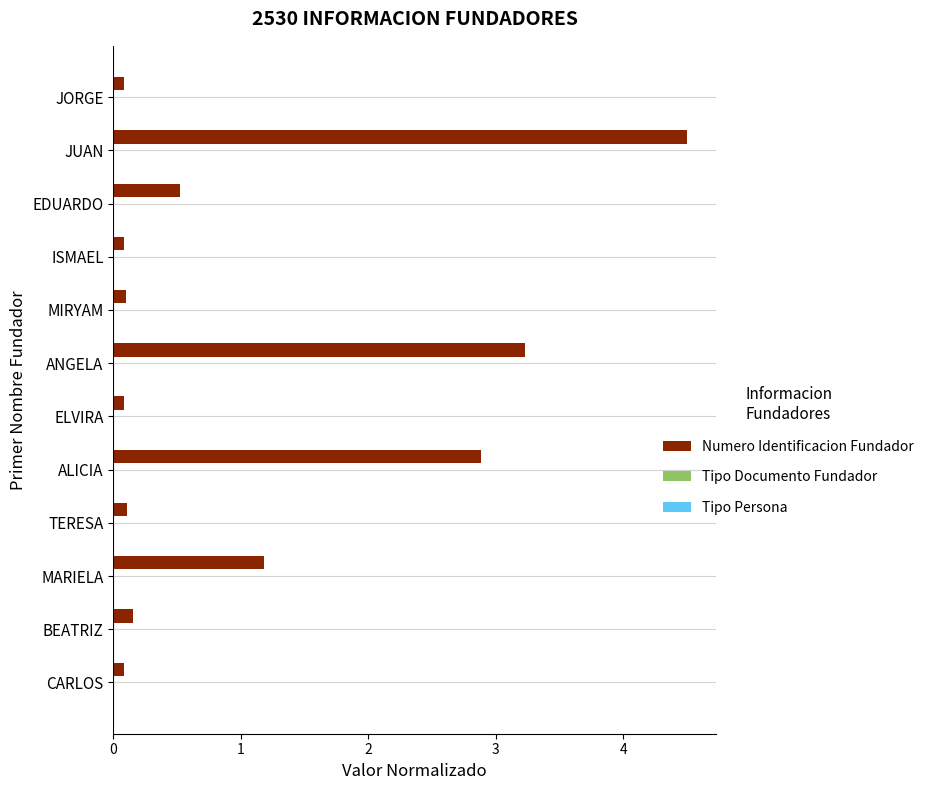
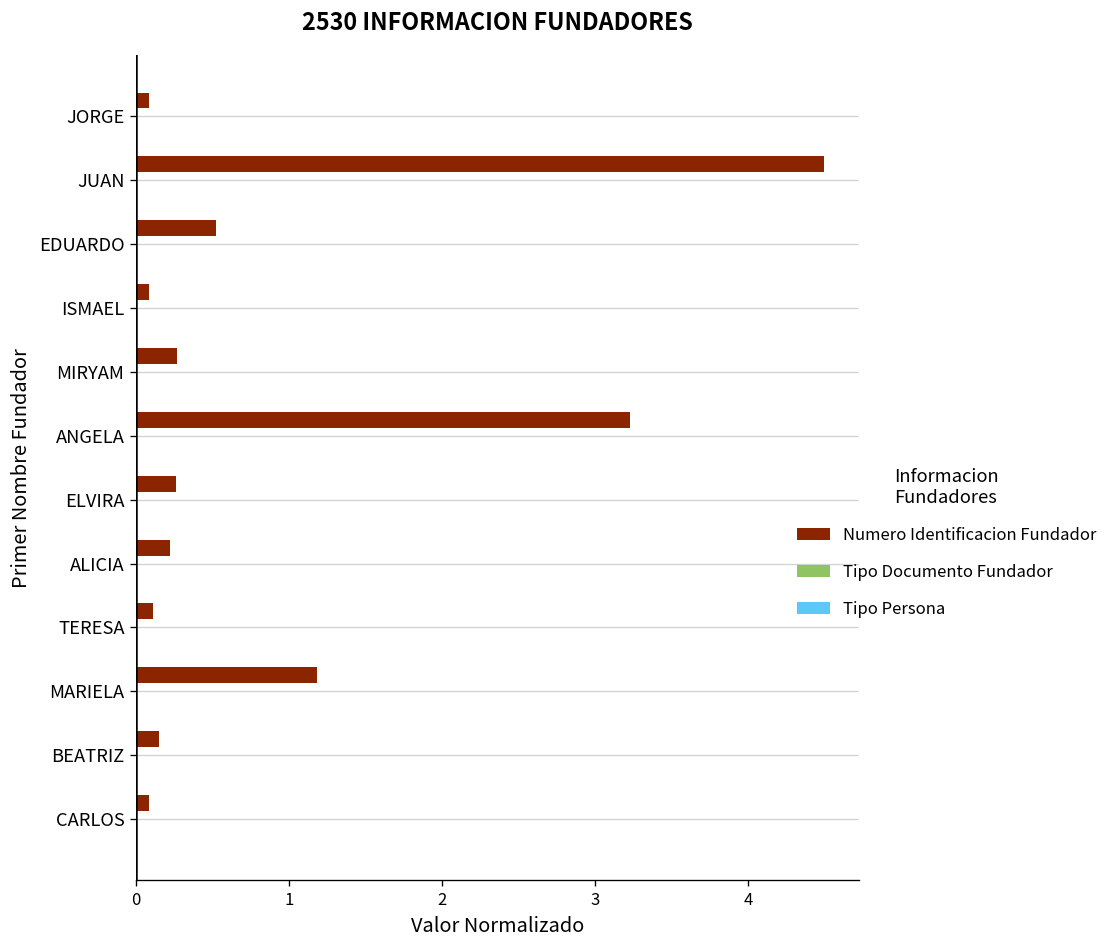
Numero Identificacion Fundador, MIRYAM: 0.10 -> 0.27
Numero Identificacion Fundador, ELVIRA: 0.09 -> 0.26
Numero Identificacion Fundador, ALICIA: 2.89 -> 0.22
